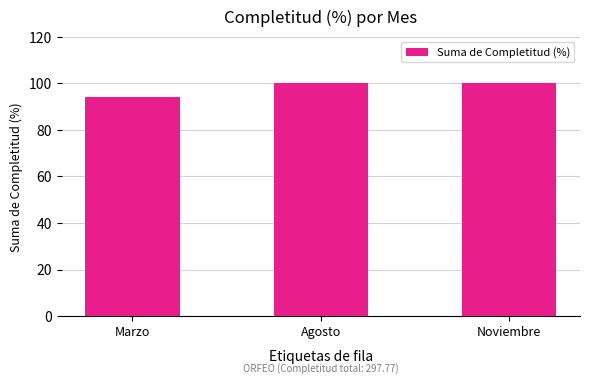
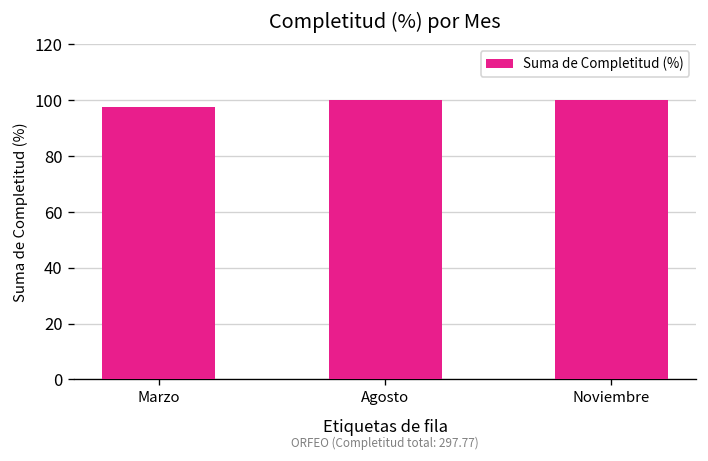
Marzo: 94 -> 98
